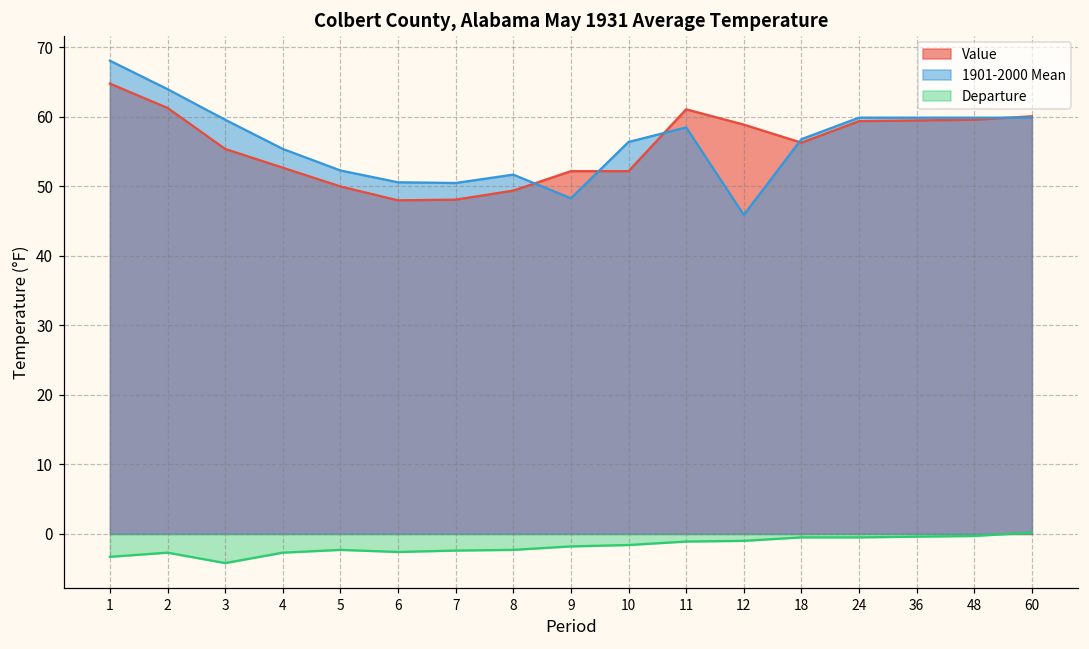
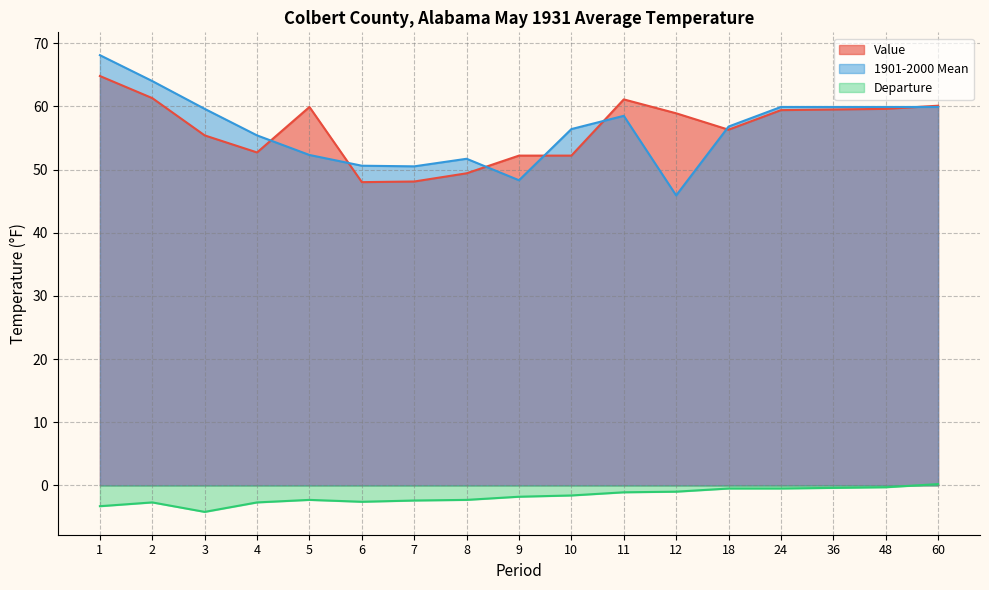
Value, 5: 50 -> 60
